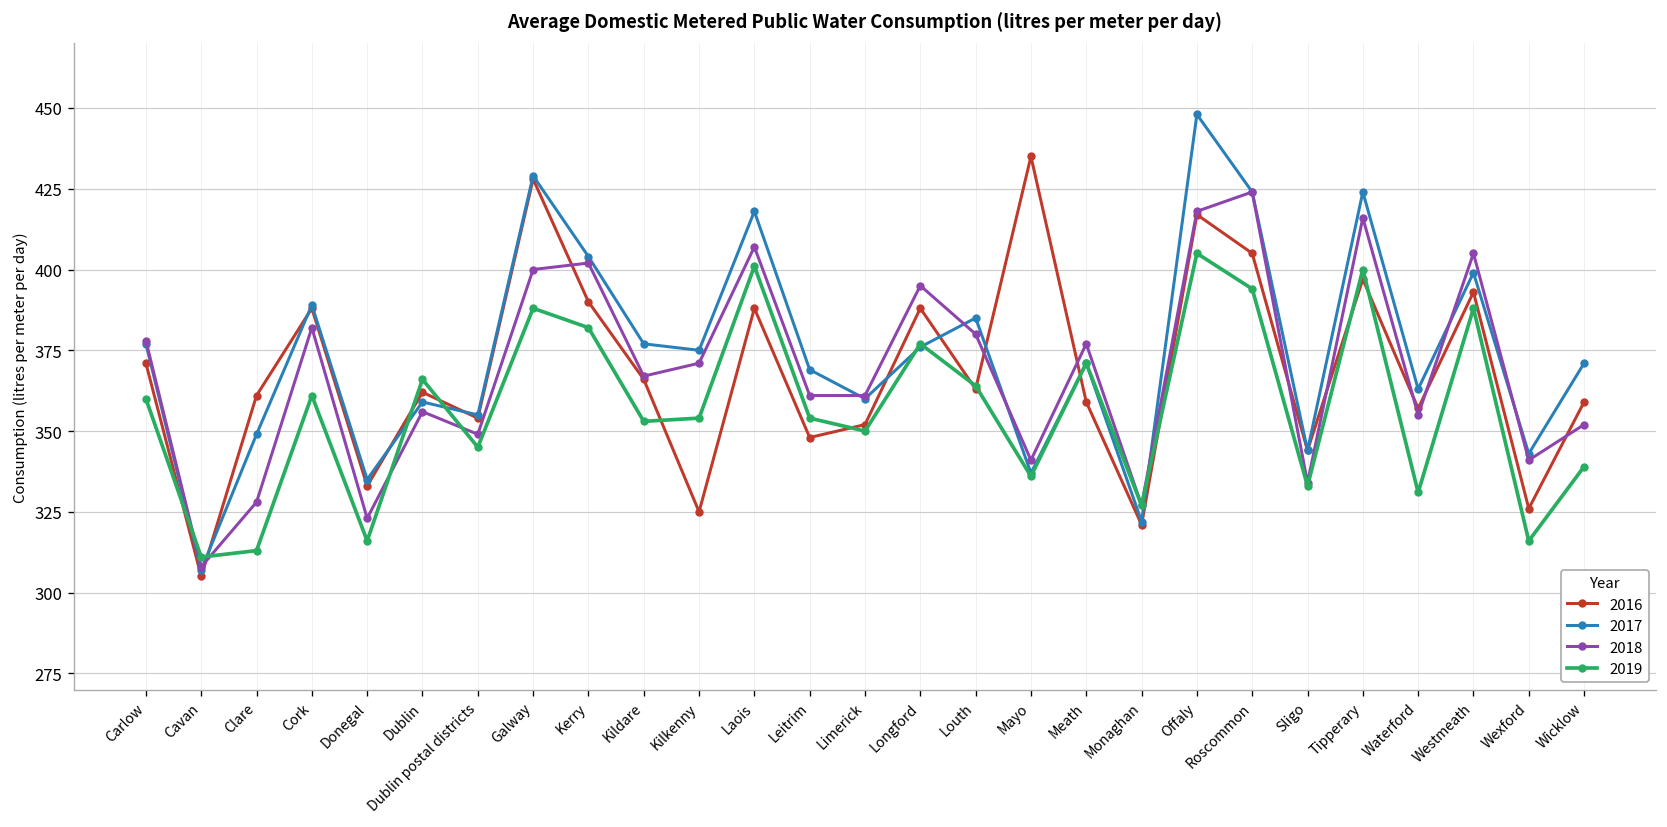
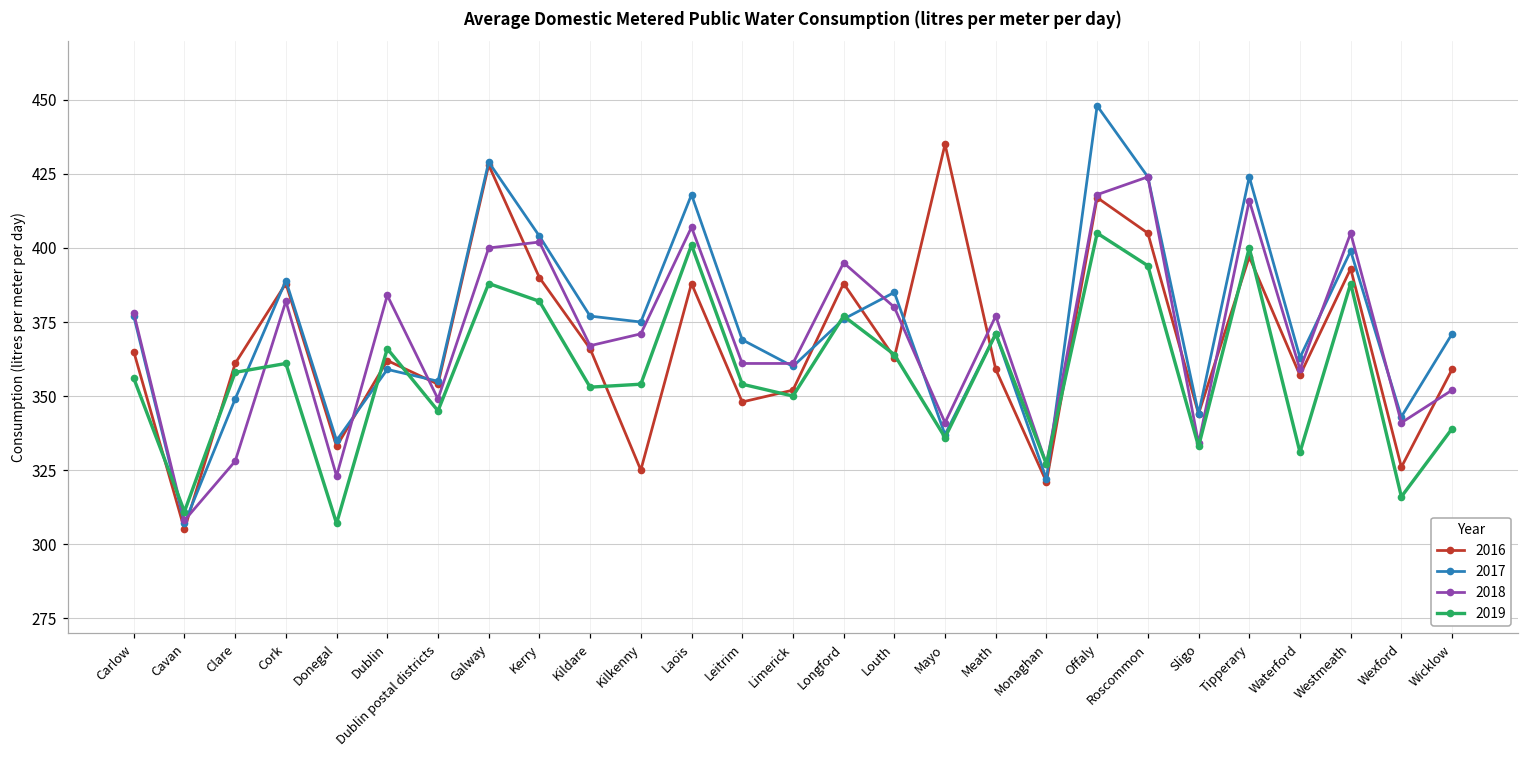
2016, Carlow: 371 -> 365
2019, Carlow: 360 -> 356
2019, Clare: 313 -> 358
2019, Donegal: 316 -> 307
2018, Dublin: 356 -> 384
2018, Waterford: 355 -> 359
